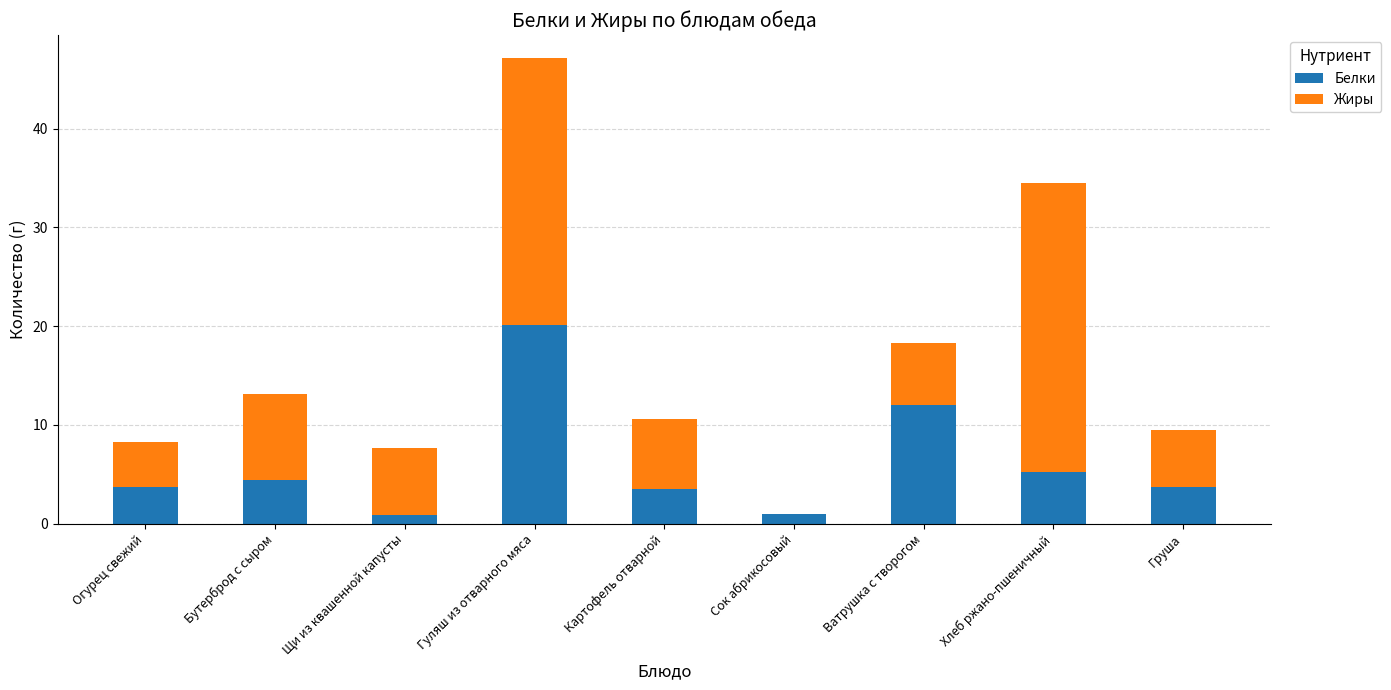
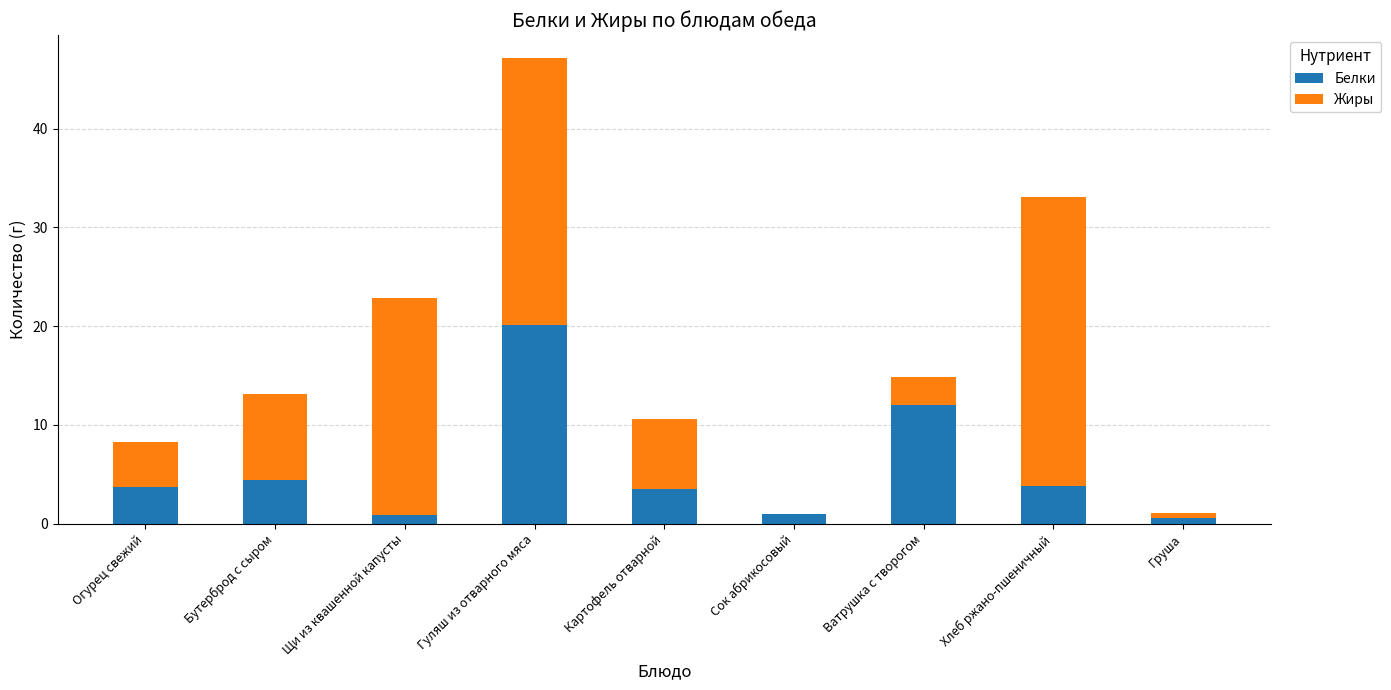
Жиры, Щи из квашенной капусты: 7 -> 22
Жиры, Ватрушка с творогом: 6 -> 3
Белки, Хлеб ржано-пшеничный: 5 -> 4
Белки, Груша: 4 -> 1
Жиры, Груша: 6 -> 1
